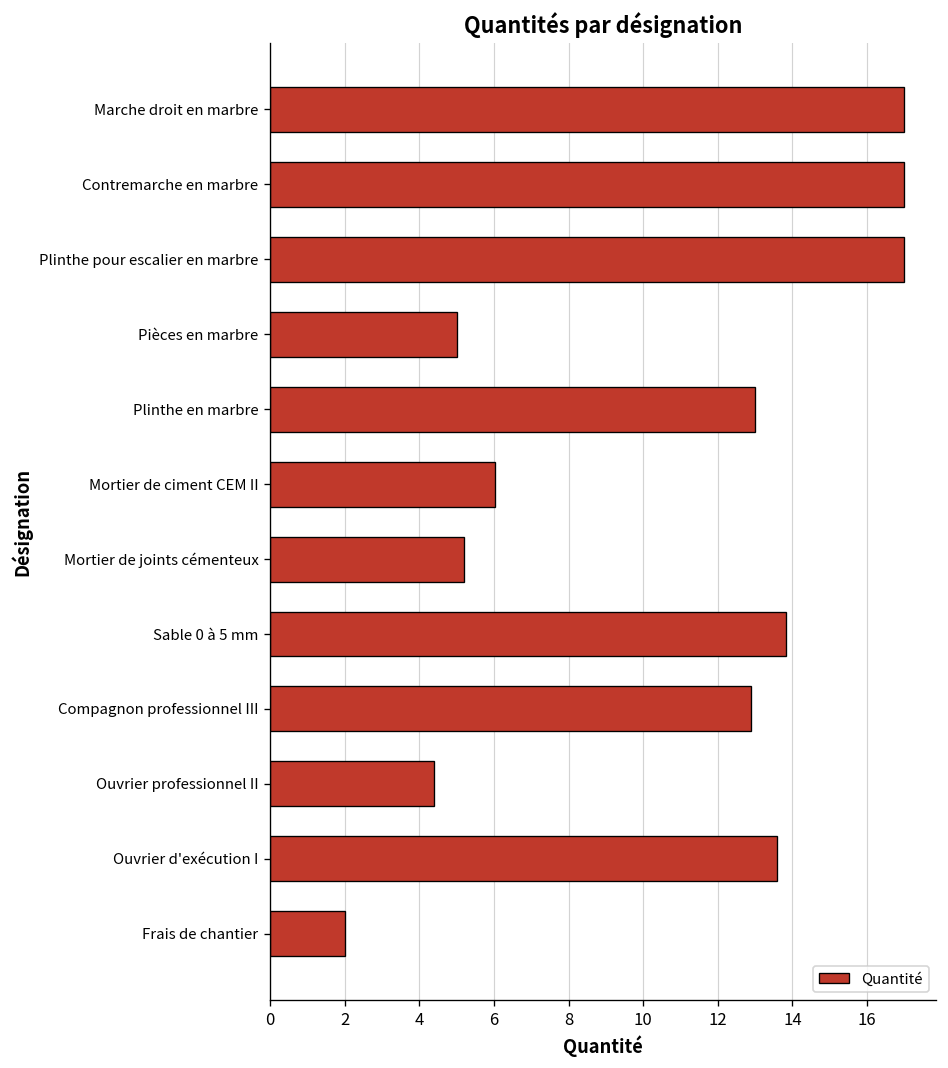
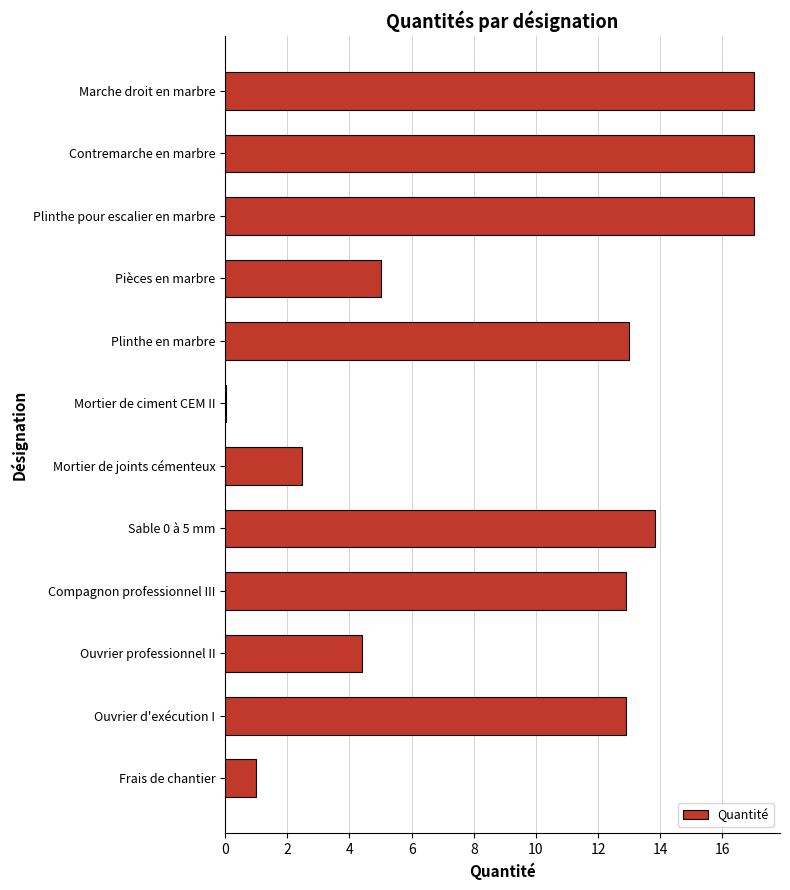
Mortier de ciment CEM II: 6.0 -> 0.0
Mortier de joints cémenteux: 5.2 -> 2.5
Ouvrier d'exécution I: 13.6 -> 12.9
Frais de chantier: 2 -> 1
